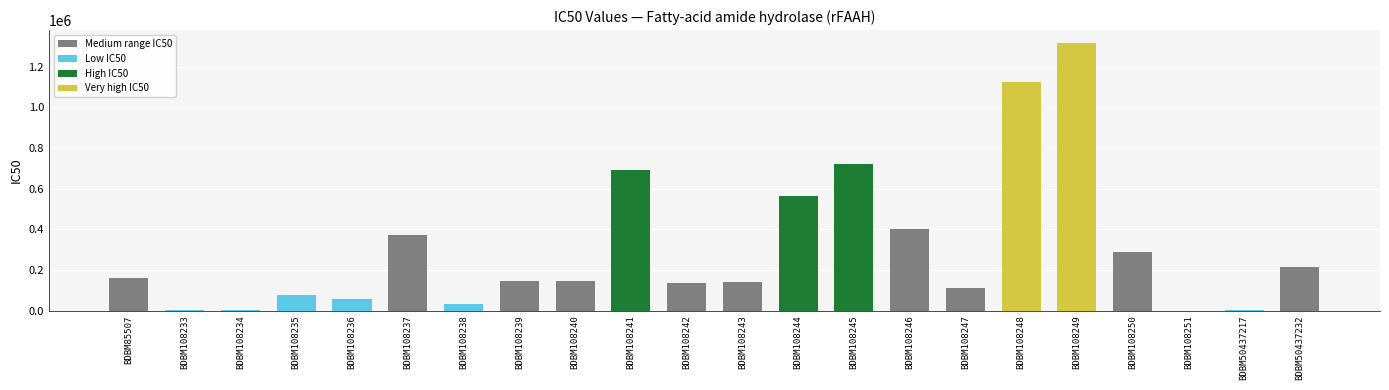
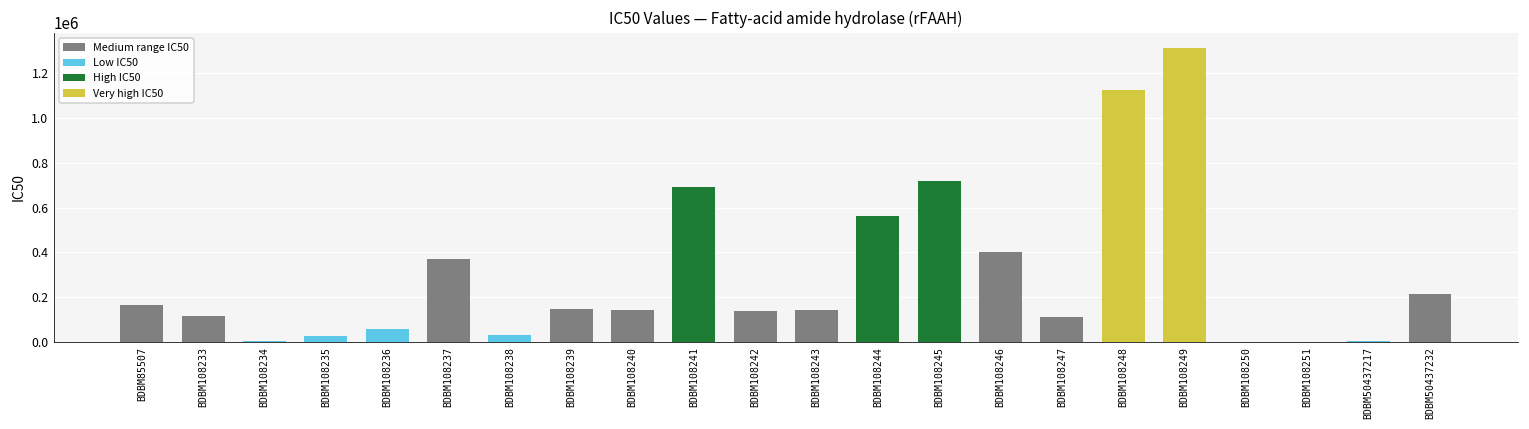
BDBM108233: 0 -> 120000
BDBM108235: 80000 -> 30000
BDBM108250: 290000 -> 0
